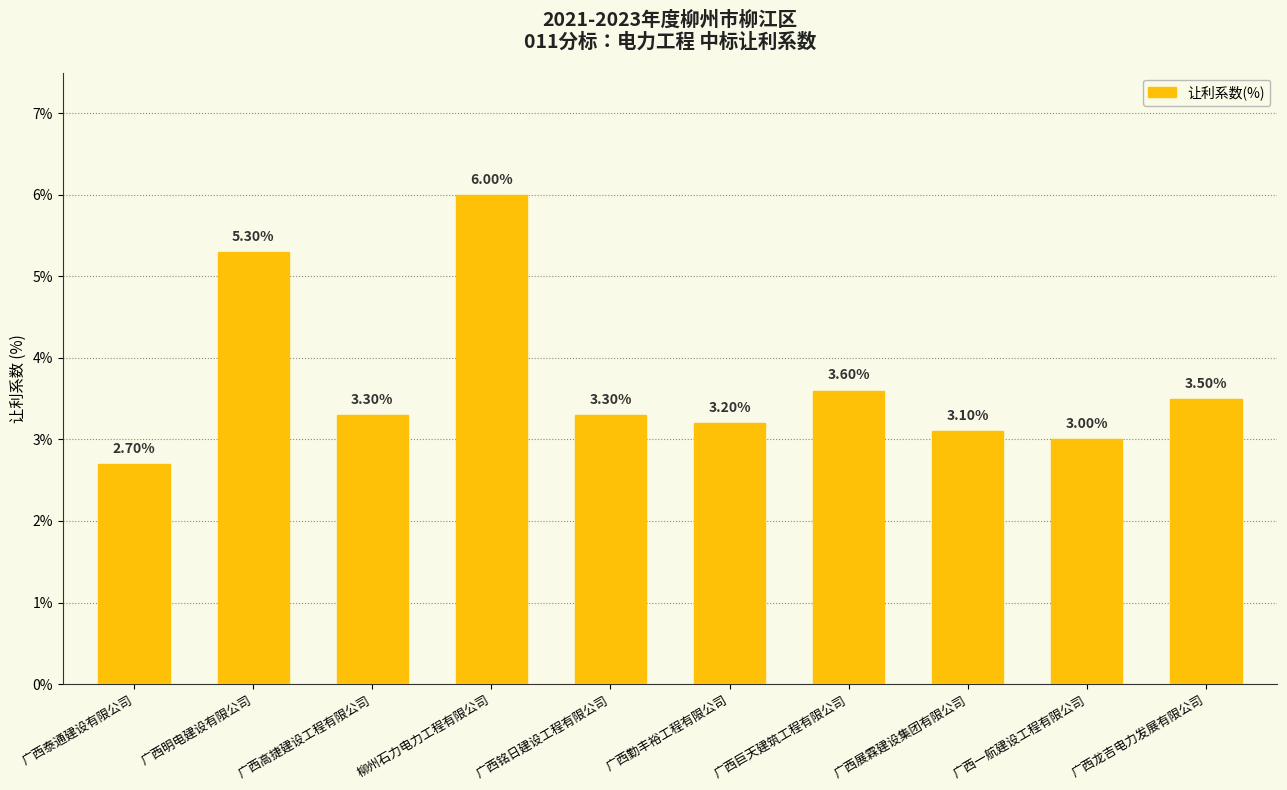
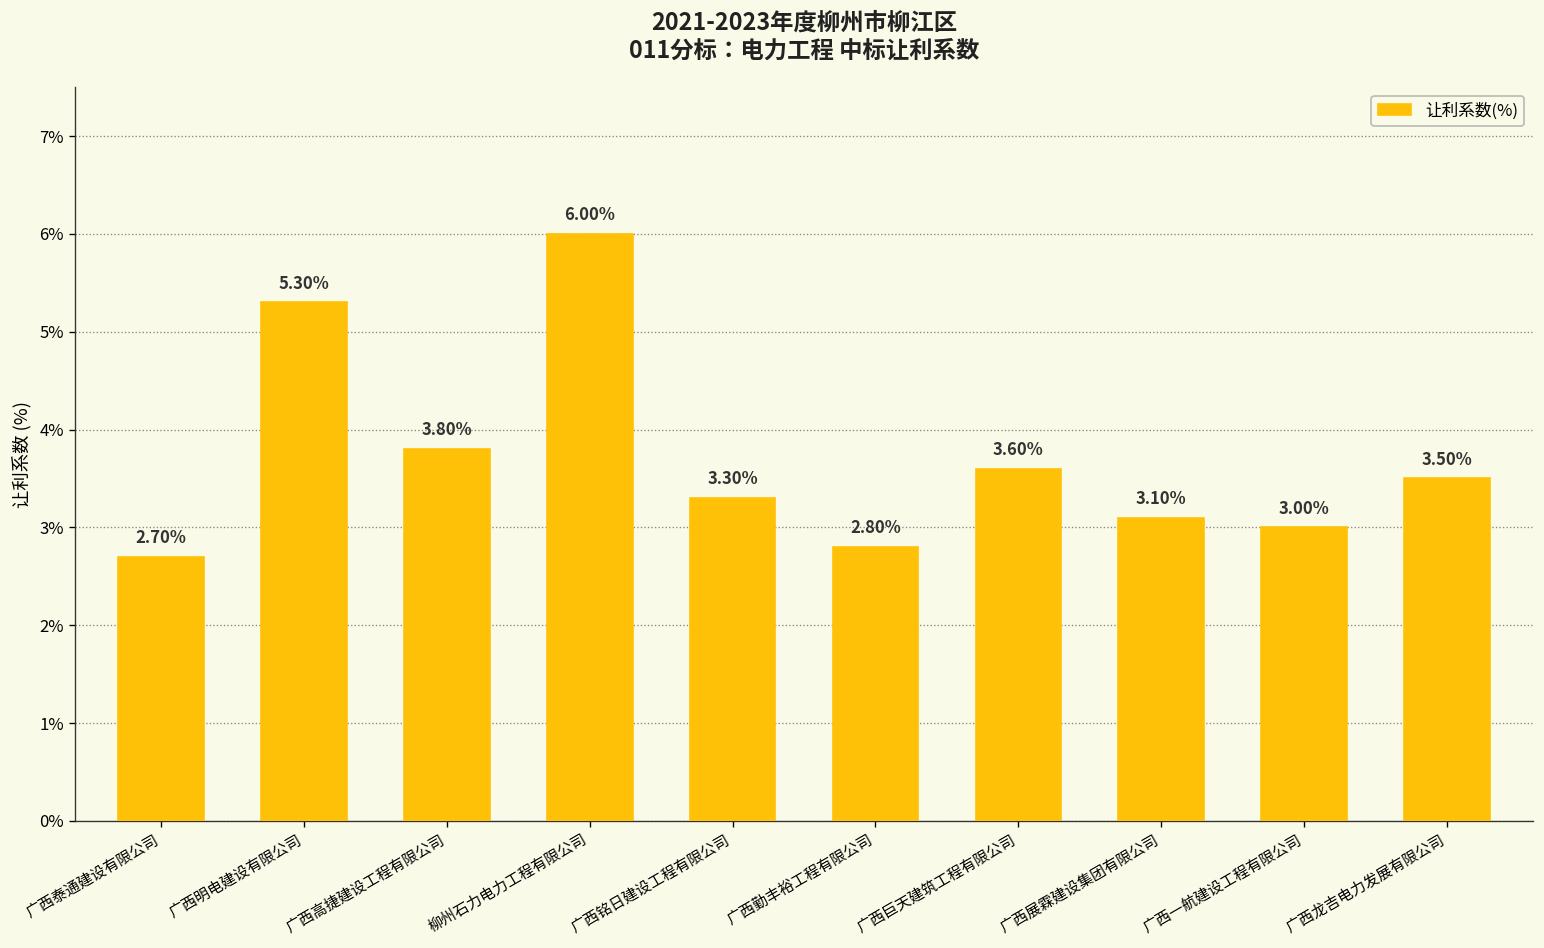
广西高捷建设工程有限公司: 3.30% -> 3.80%
广西勤丰裕工程有限公司: 3.20% -> 2.80%
